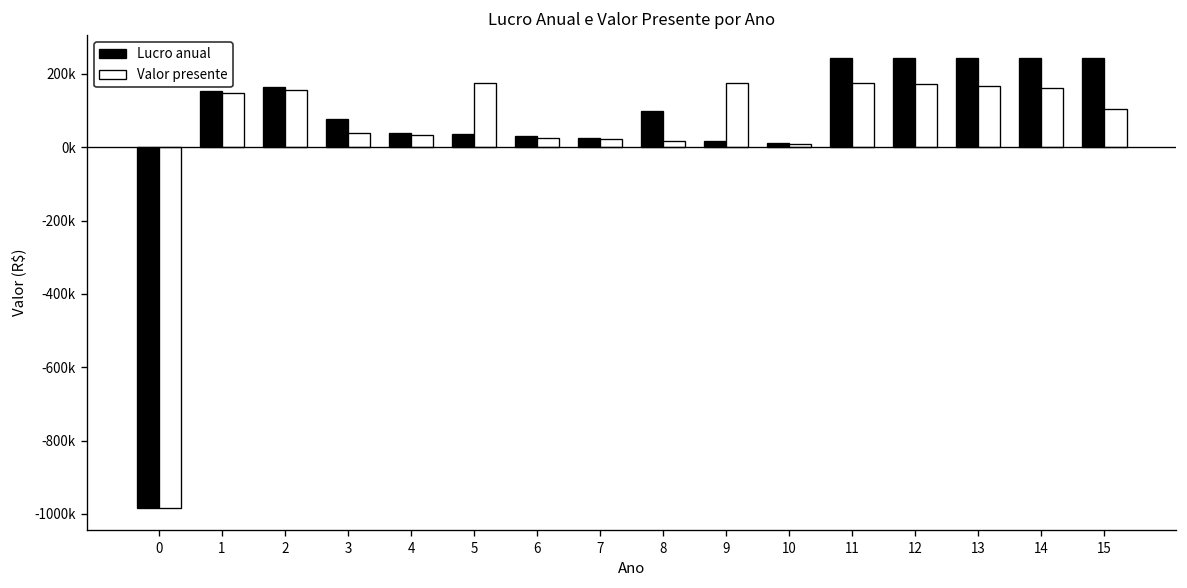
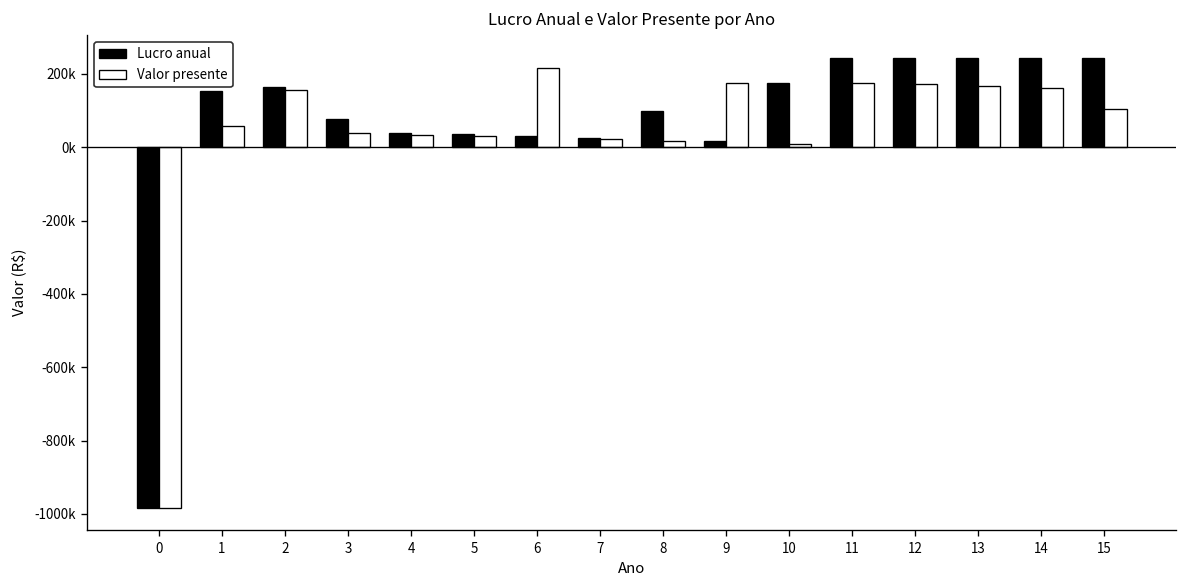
Valor presente, 1: 150000 -> 60000
Valor presente, 5: 180000 -> 30000
Valor presente, 6: 30000 -> 220000
Lucro anual, 10: 10000 -> 180000
